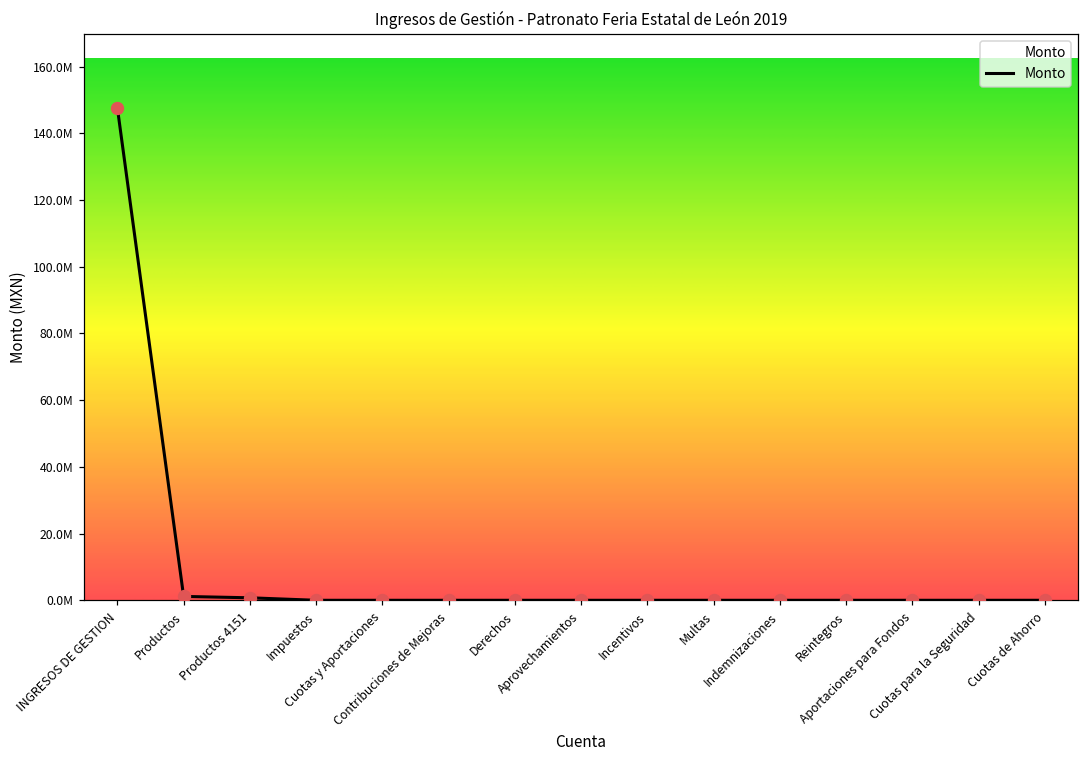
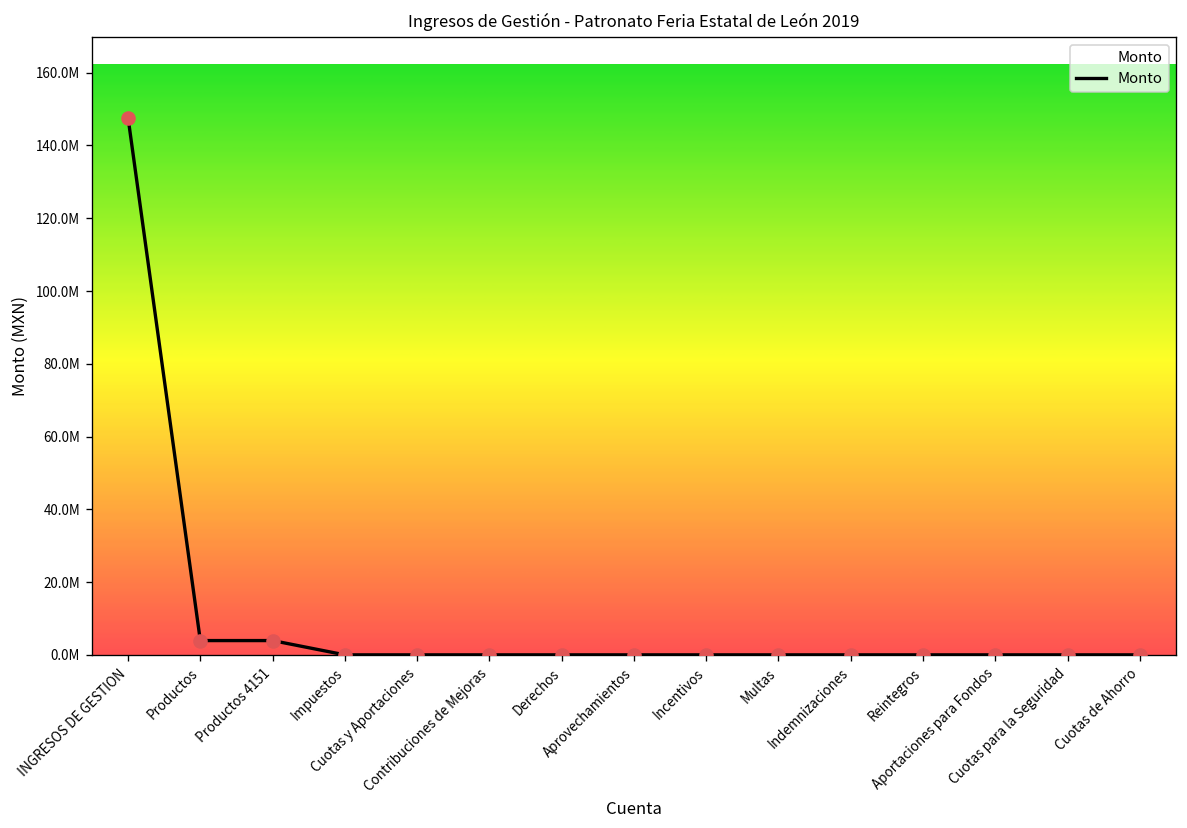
Productos: 1000000 -> 4000000
Productos 4151: 1000000 -> 4000000
